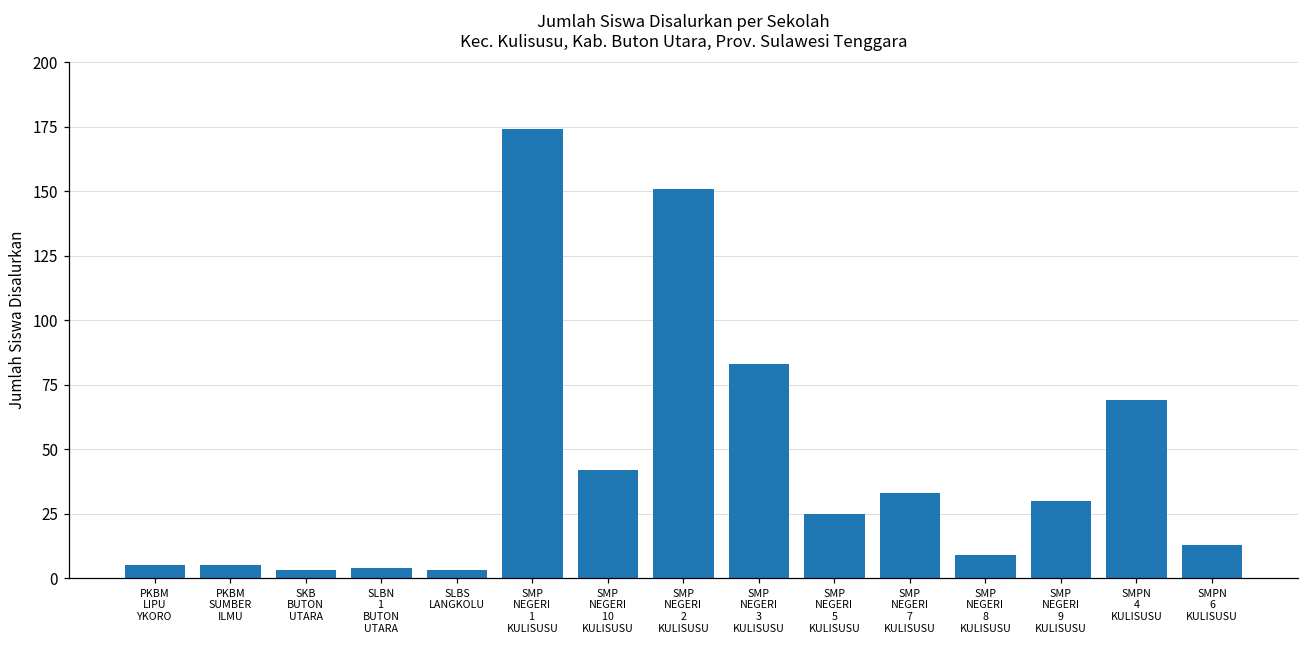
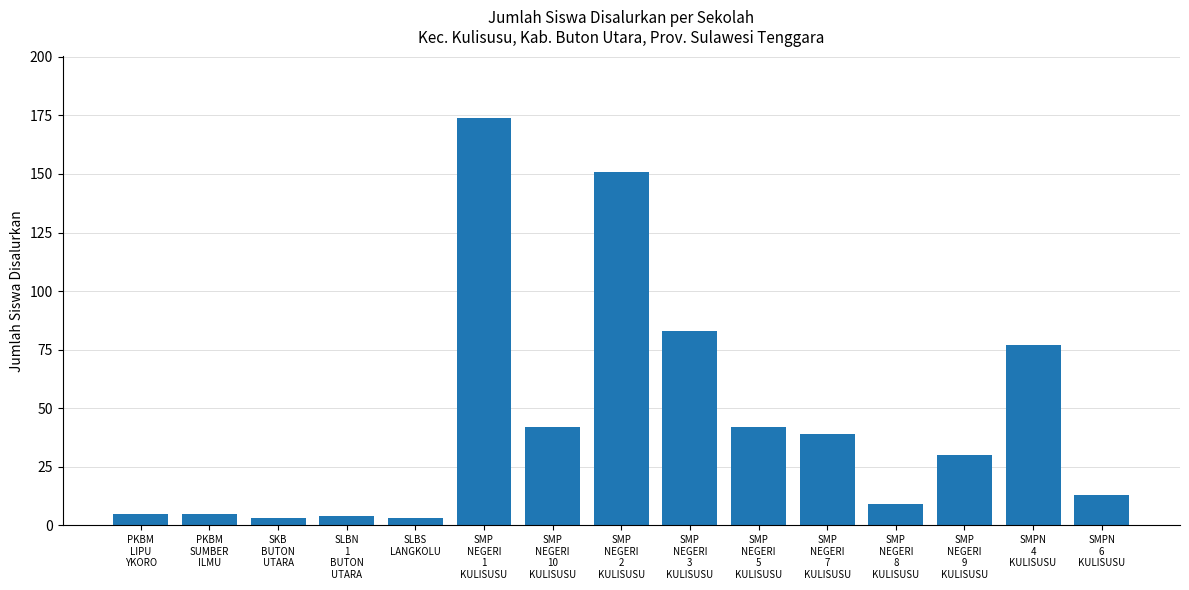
SMP NEGERI 5 KULISUSU: 25 -> 42
SMP NEGERI 7 KULISUSU: 33 -> 39
SMPN 4 KULISUSU: 69 -> 77
